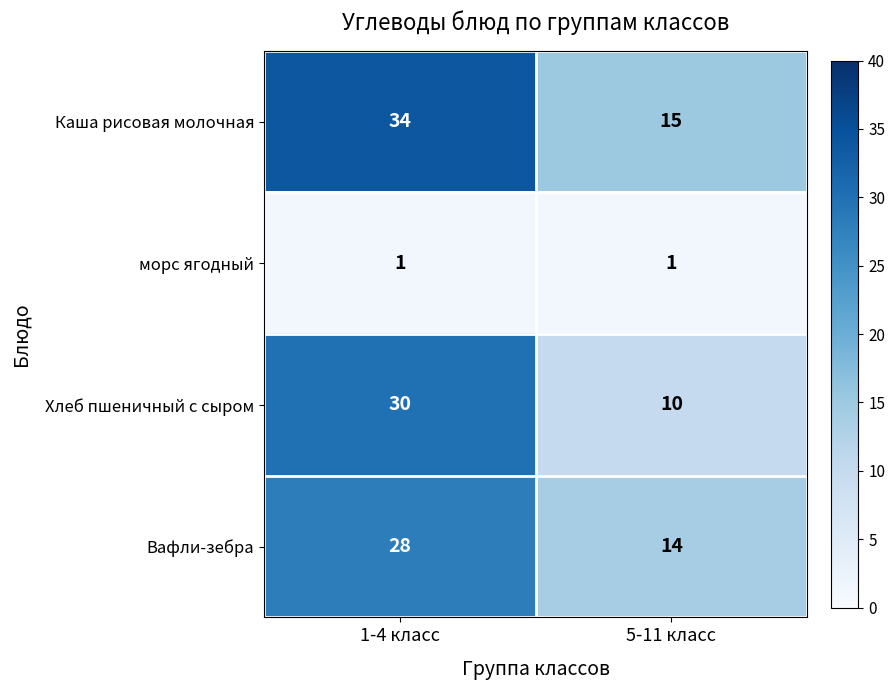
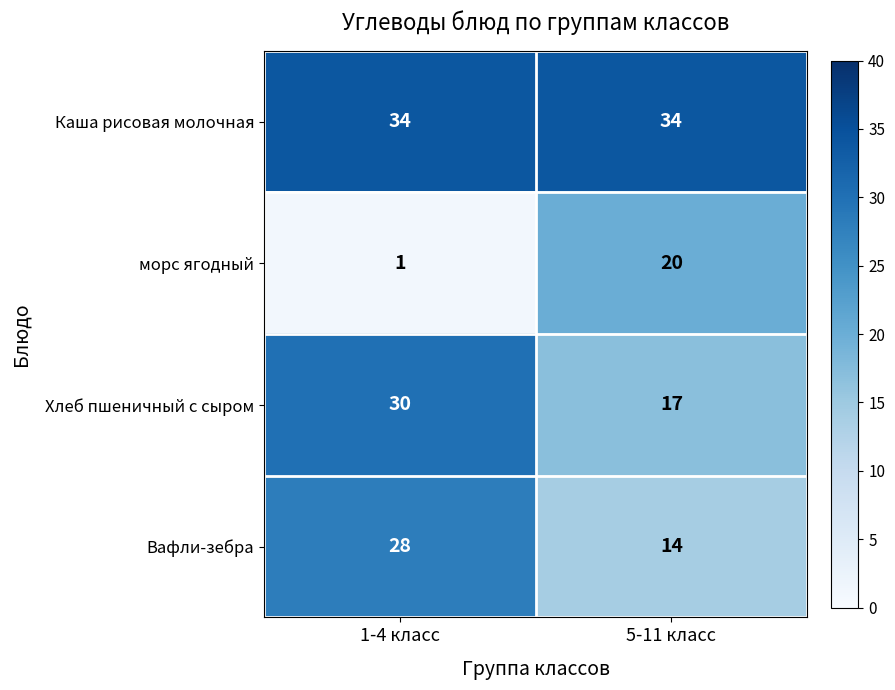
Каша рисовая молочная, 5-11 класс: 15 -> 34
морс ягодный, 5-11 класс: 1 -> 20
Хлеб пшеничный с сыром, 5-11 класс: 10 -> 17
